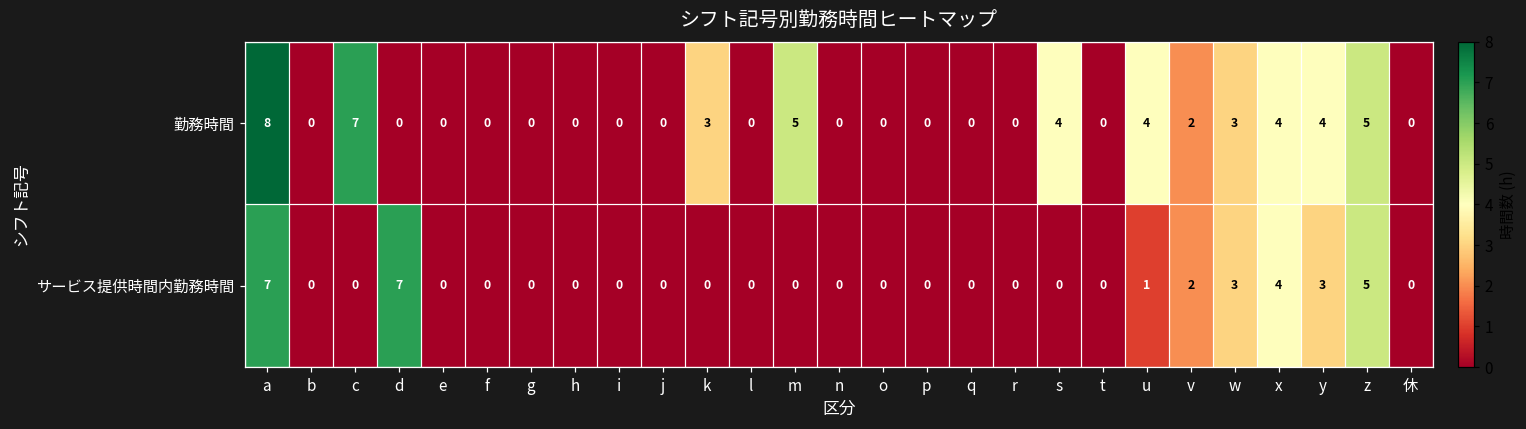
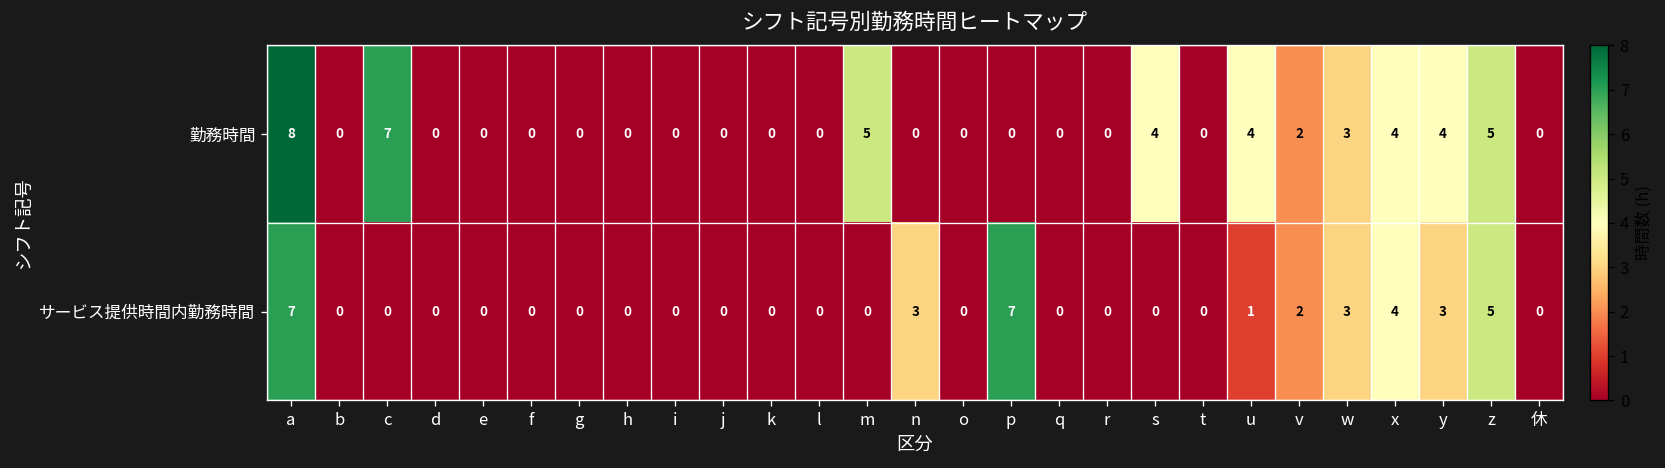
勤務時間, k: 3 -> 0
サービス提供時間内勤務時間, d: 7 -> 0
サービス提供時間内勤務時間, n: 0 -> 3
サービス提供時間内勤務時間, p: 0 -> 7
